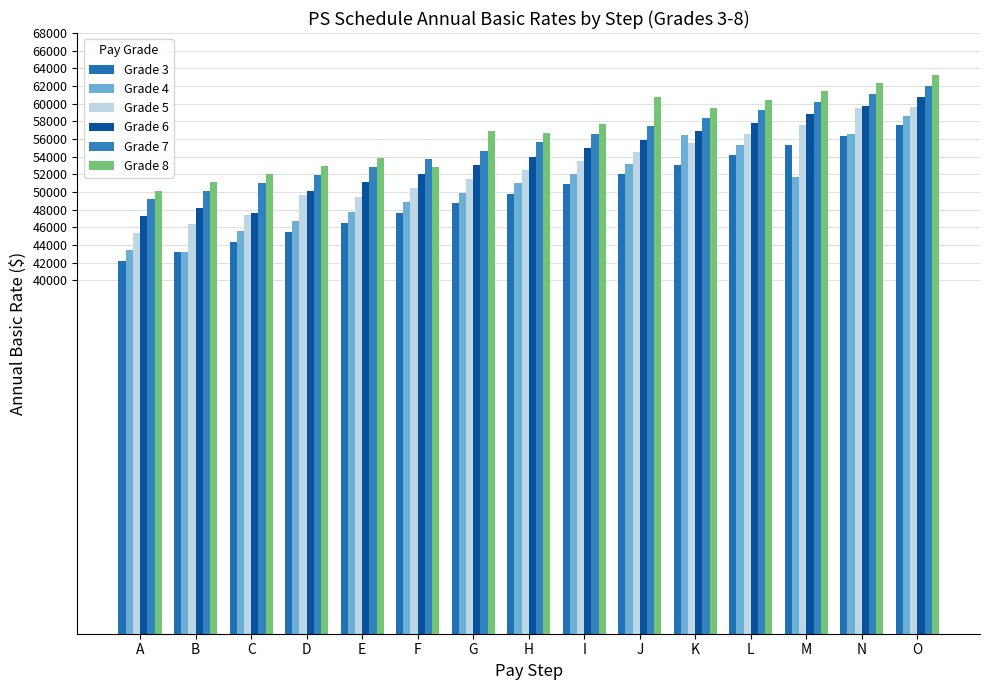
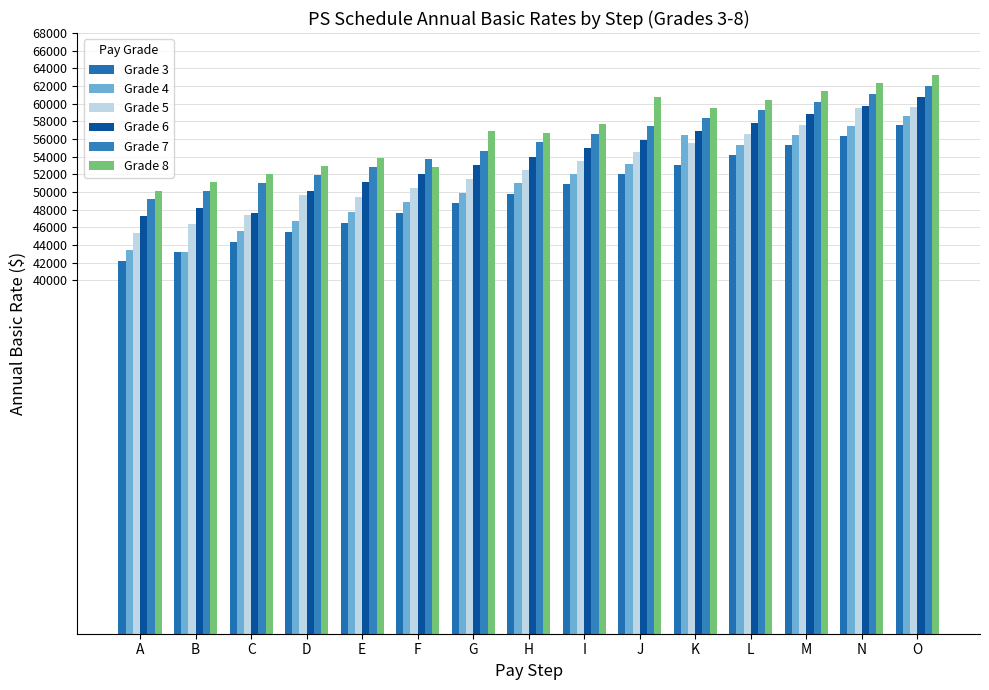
Grade 4, M: 52000 -> 56000
Grade 4, N: 56600 -> 57500
